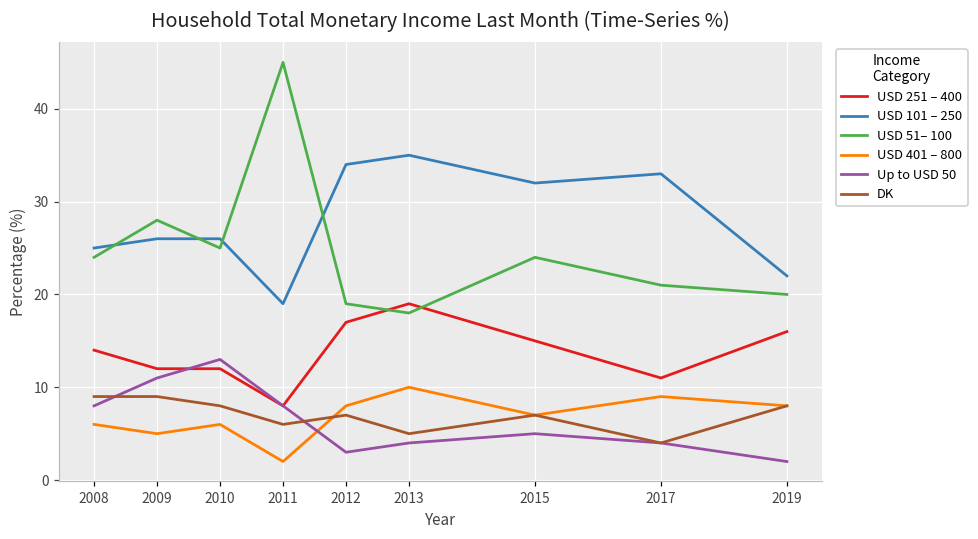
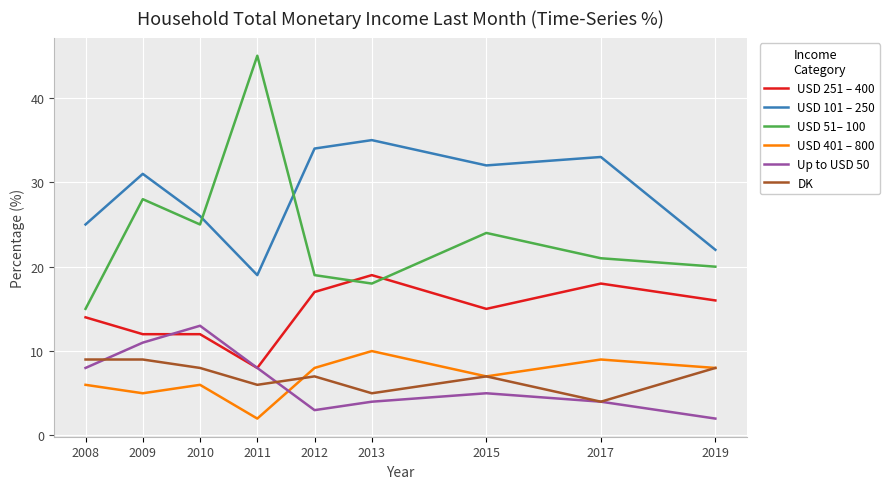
USD 51– 100, 2008: 24 -> 15
USD 101 – 250, 2009: 26 -> 31
USD 251 – 400, 2017: 11 -> 18
